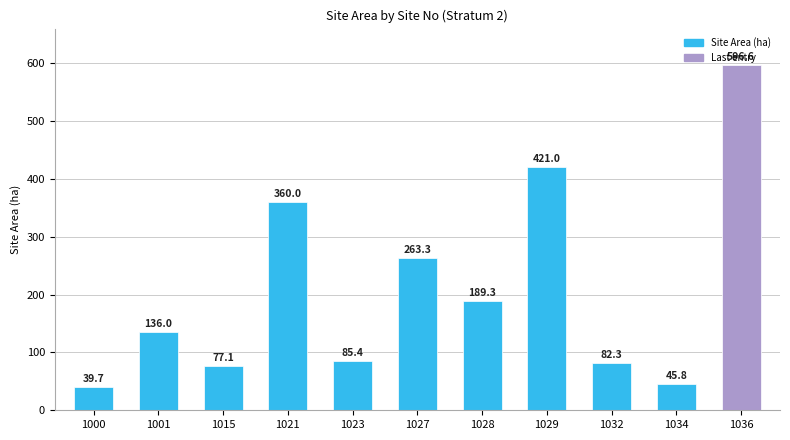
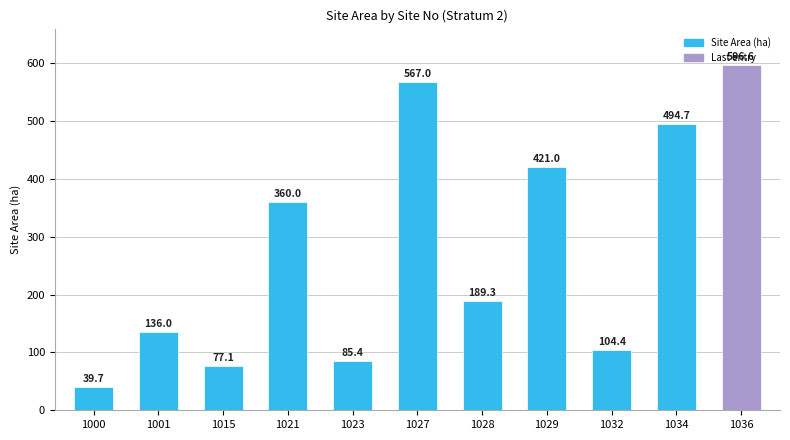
1027: 263.3 -> 567.0
1032: 82.3 -> 104.4
1034: 45.8 -> 494.7
